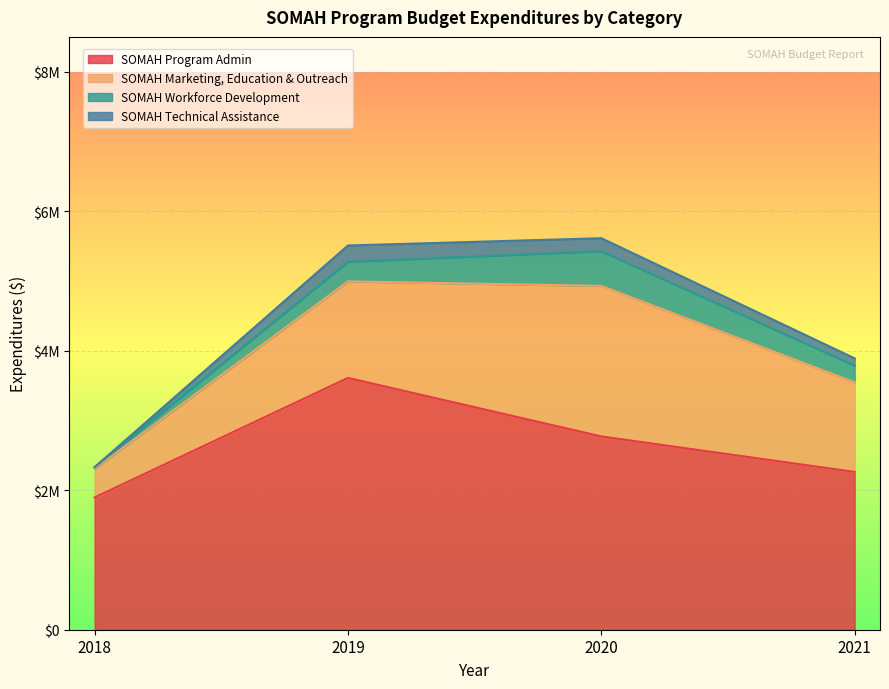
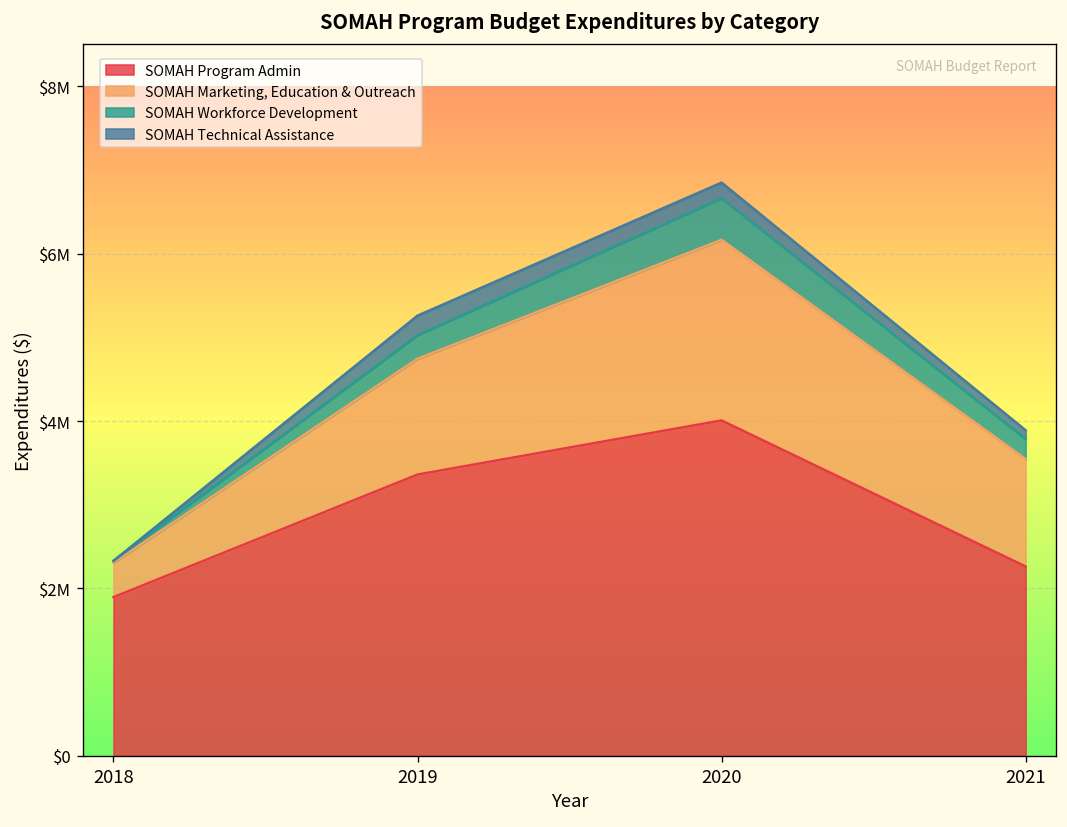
SOMAH Program Admin, 2019: $3600000 -> $3400000
SOMAH Program Admin, 2020: $2800000 -> $4000000
